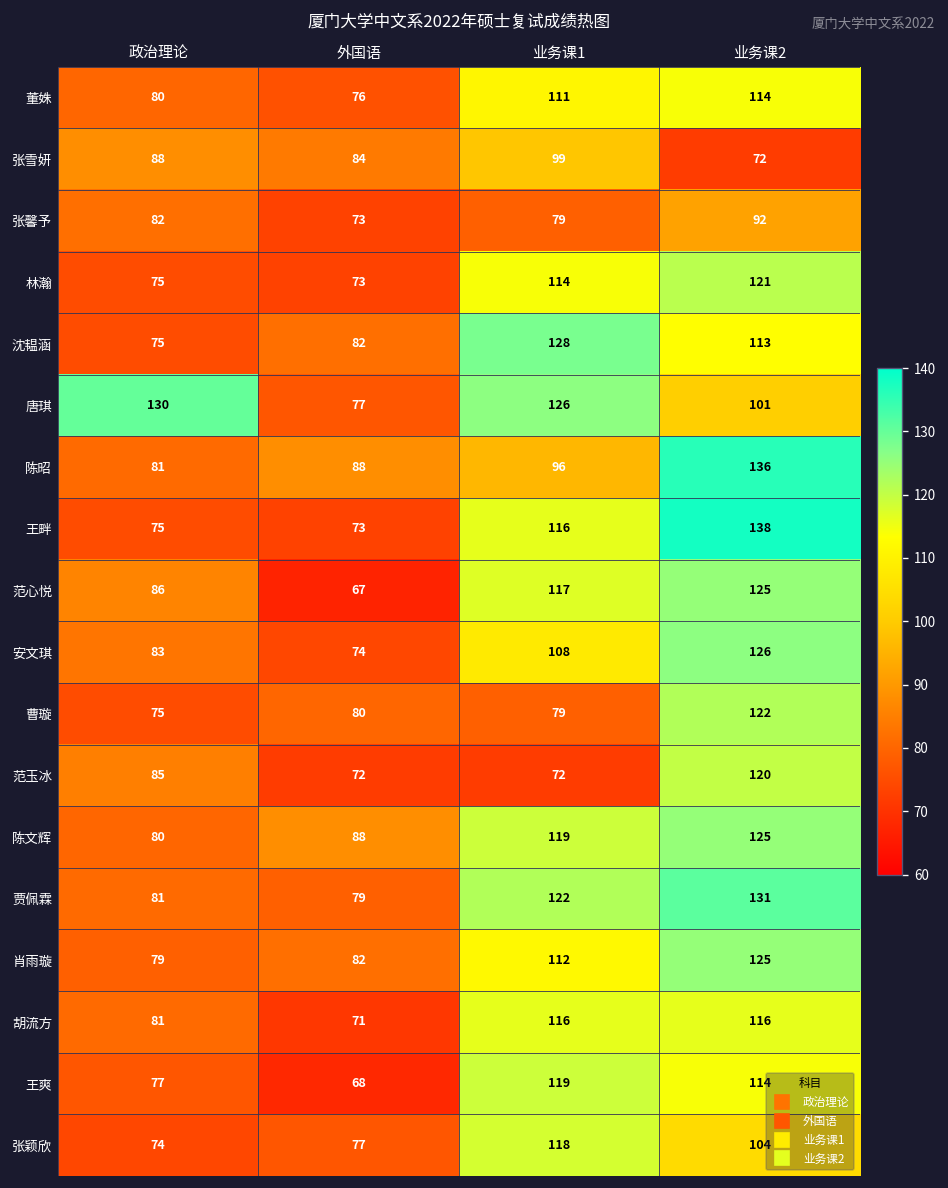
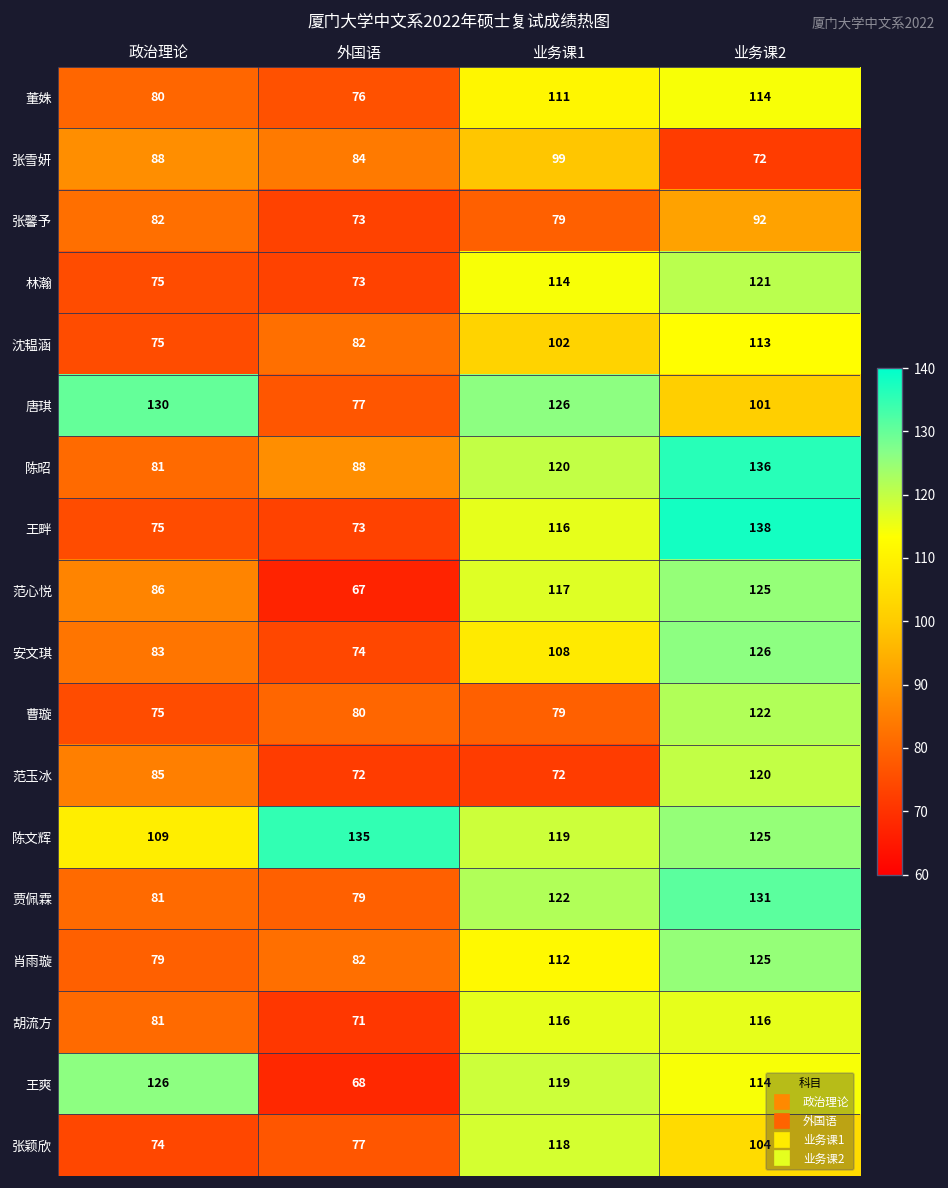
沈韫涵, 业务课1: 128 -> 102
陈昭, 业务课1: 96 -> 120
陈文辉, 政治理论: 80 -> 109
陈文辉, 外国语: 88 -> 135
王爽, 政治理论: 77 -> 126
